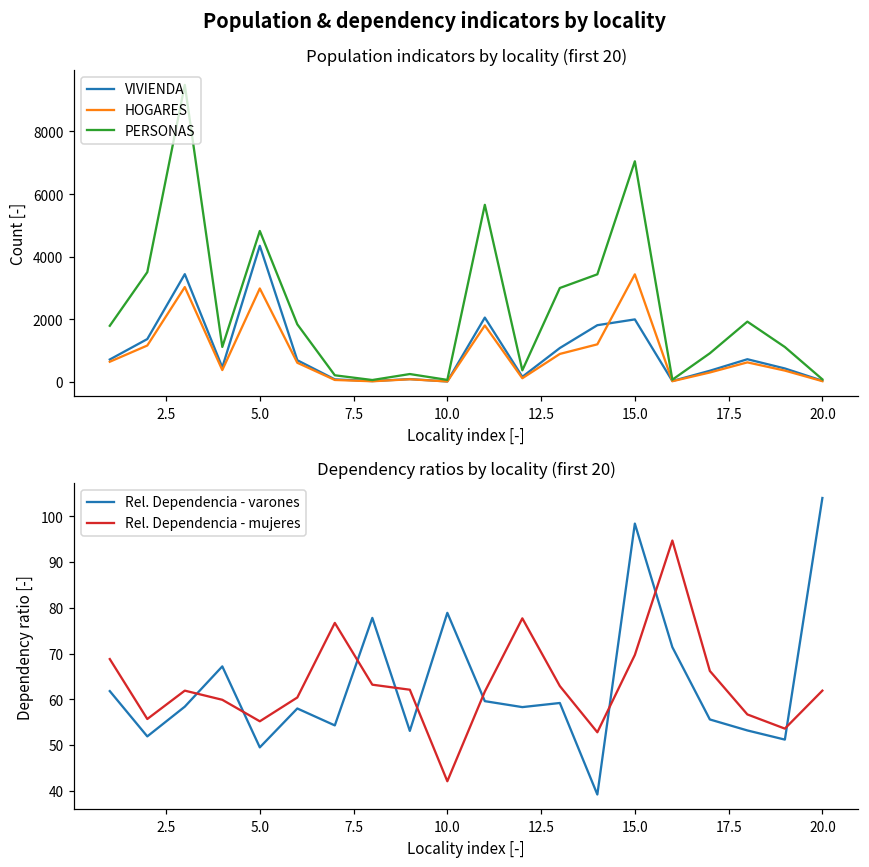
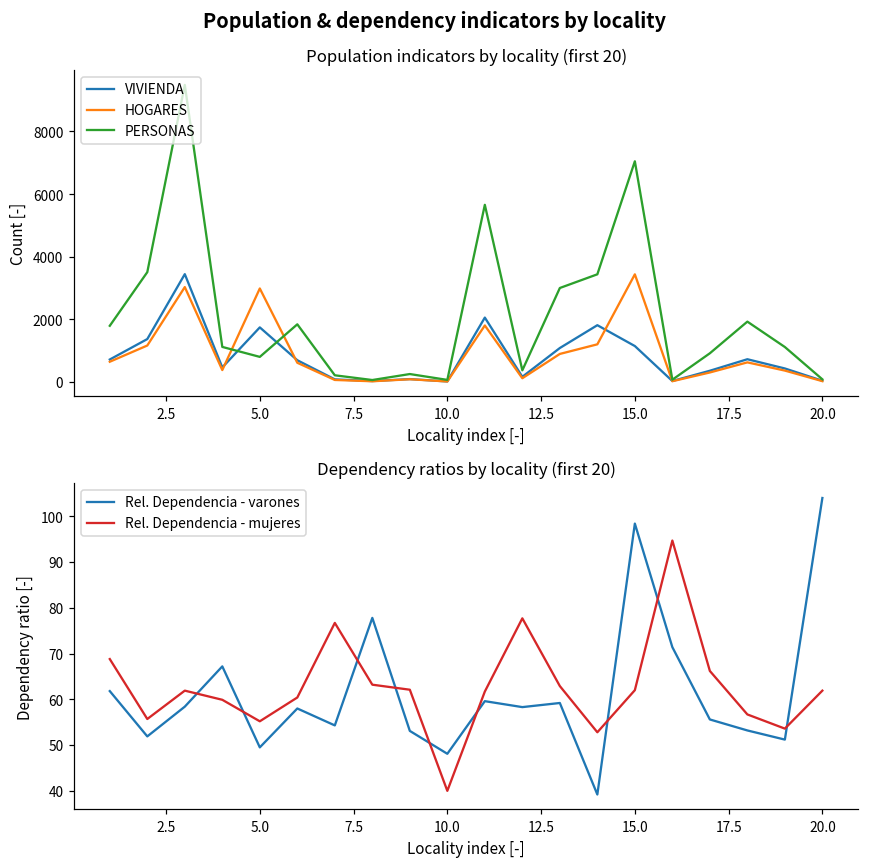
Population indicators by locality (first 20), VIVIENDA, 5.0: 4400 -> 1700
Population indicators by locality (first 20), PERSONAS, 5.0: 4800 -> 800
Population indicators by locality (first 20), VIVIENDA, 15.0: 2000 -> 1100
Dependency ratios by locality (first 20), Rel. Dependencia - varones, 10.0: 79 -> 48
Dependency ratios by locality (first 20), Rel. Dependencia - mujeres, 10.0: 42 -> 40
Dependency ratios by locality (first 20), Rel. Dependencia - mujeres, 15.0: 70 -> 62
